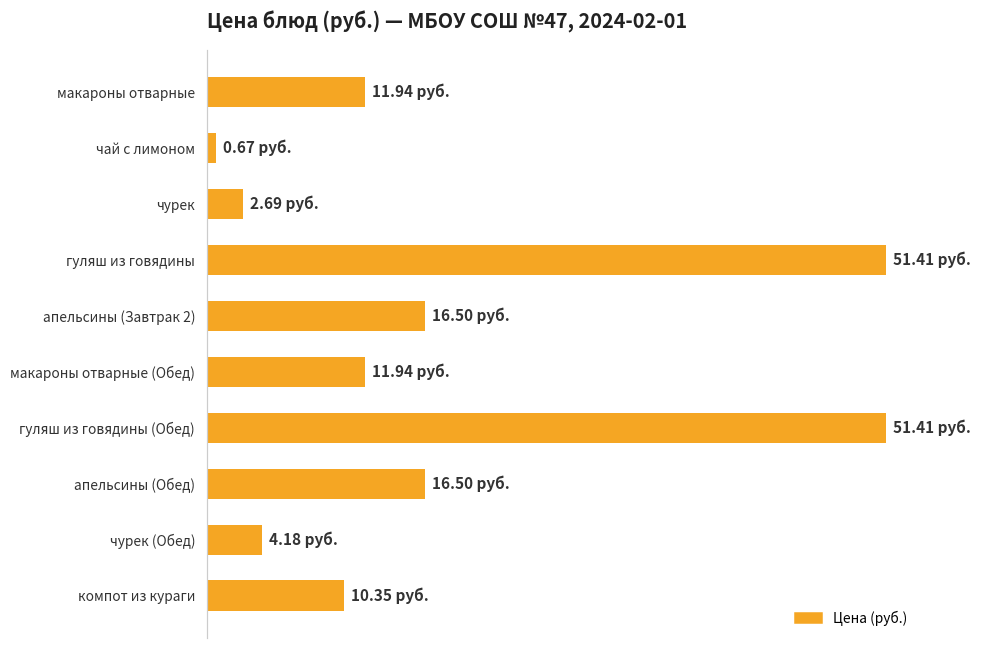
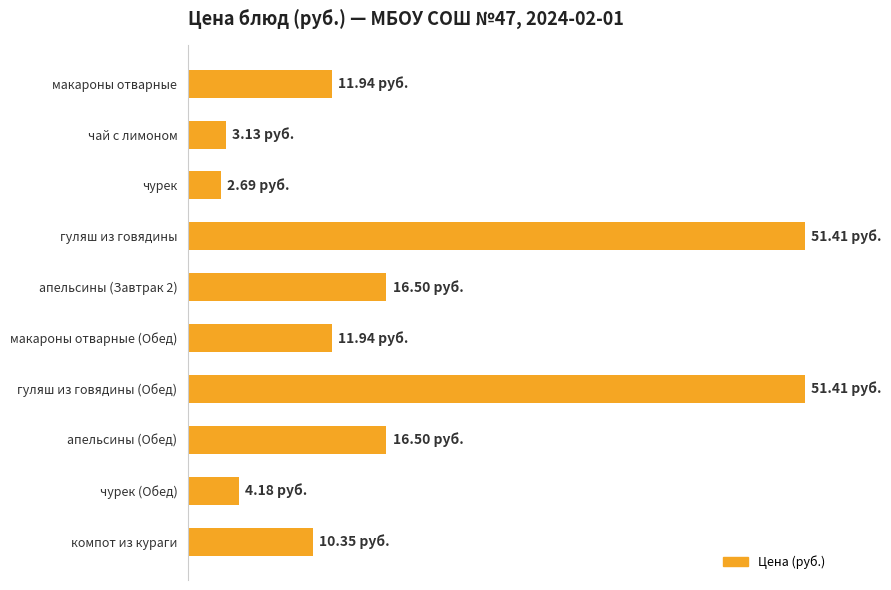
чай с лимоном: 0.67 -> 3.13
